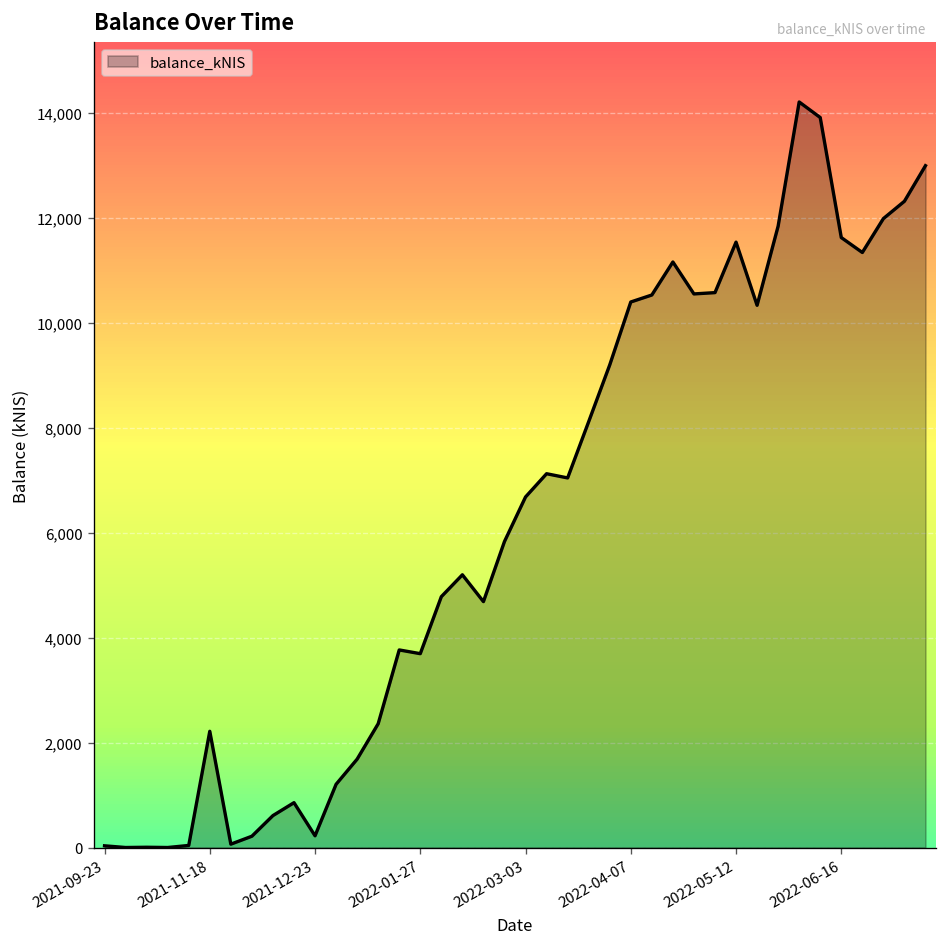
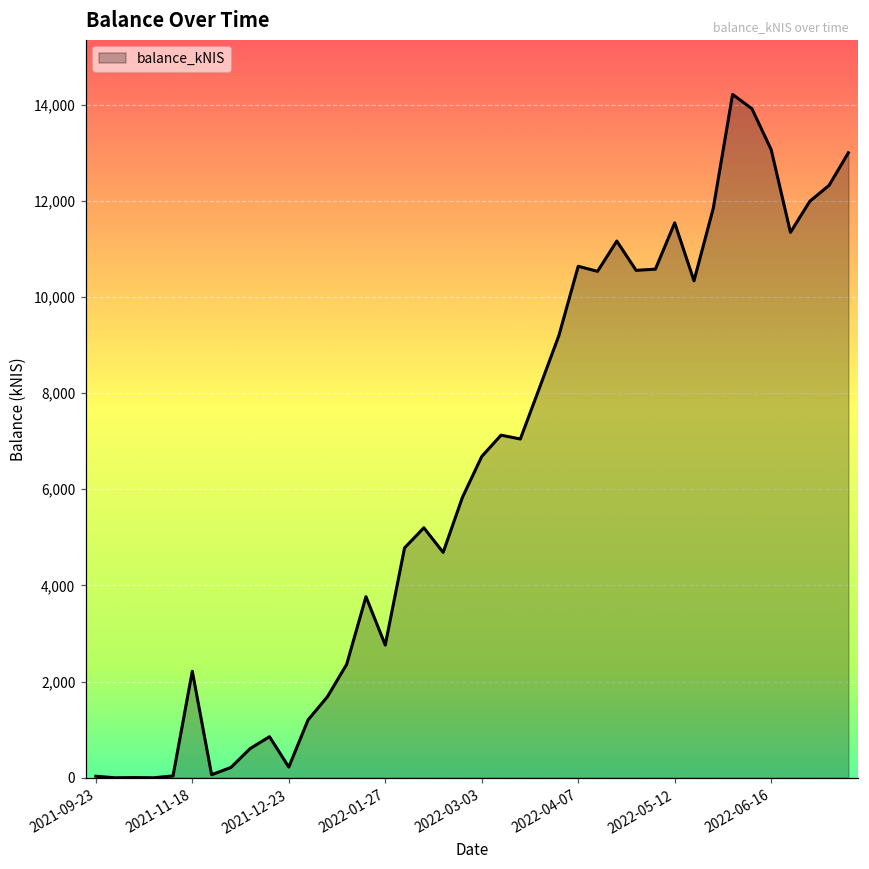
2022-01-27: 3,700 -> 2,800
2022-04-07: 10,400 -> 10,600
2022-06-16: 11,600 -> 13,100
